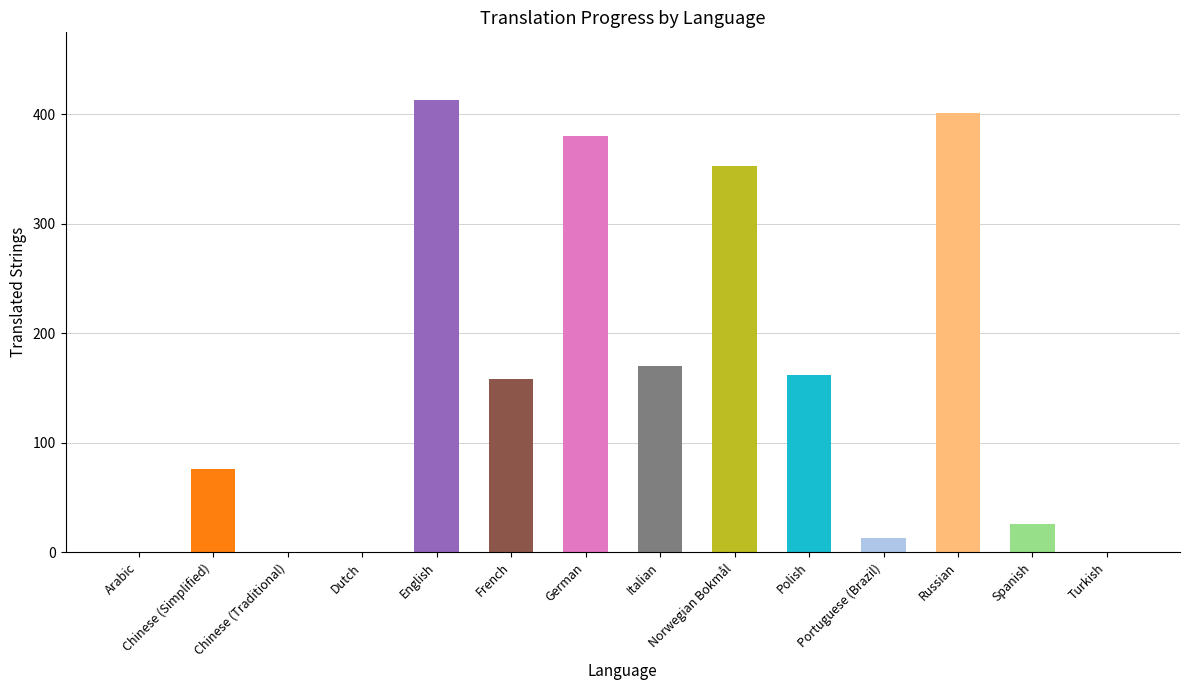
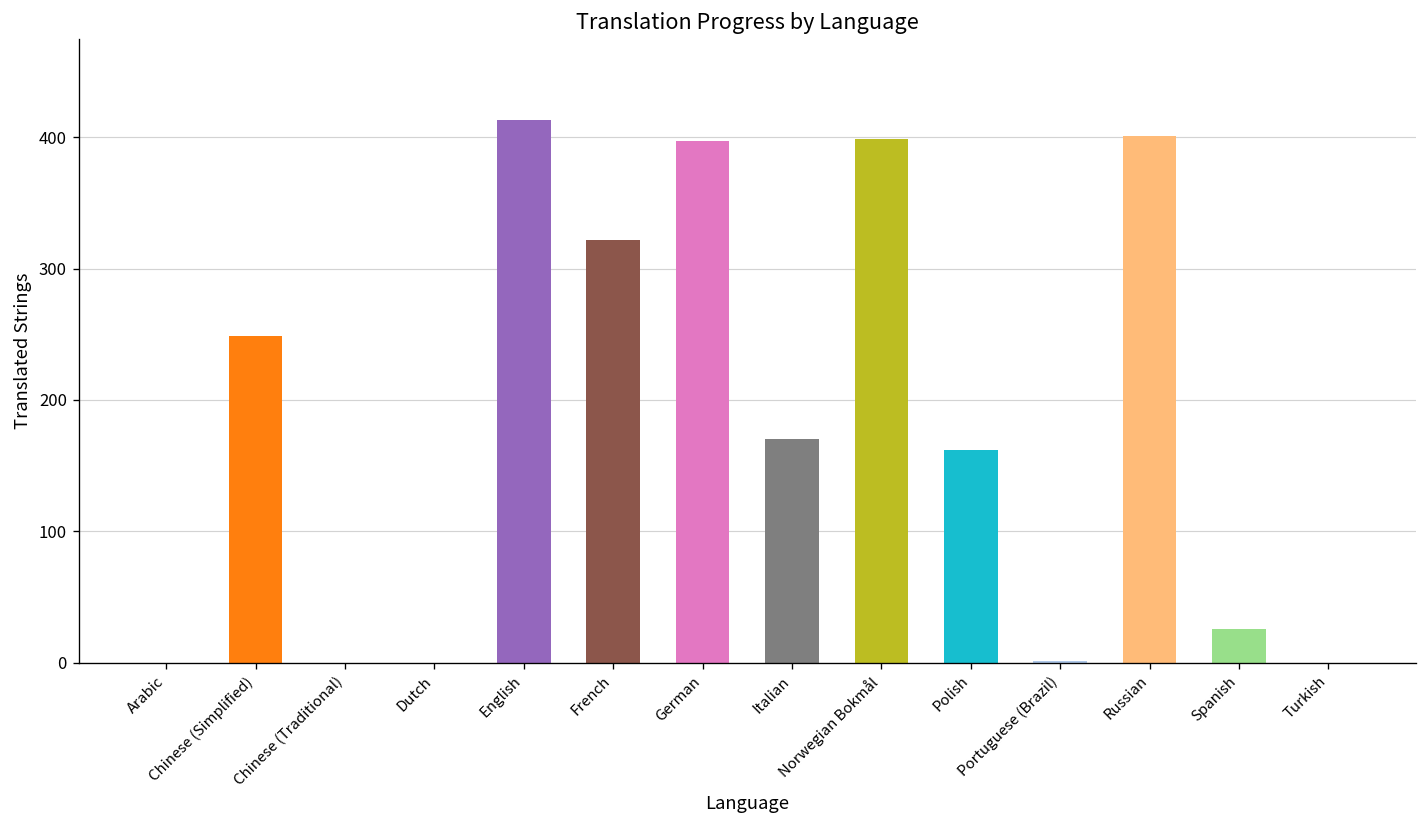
Chinese (Simplified): 76 -> 249
French: 158 -> 322
German: 380 -> 397
Norwegian Bokmål: 353 -> 399
Portuguese (Brazil): 13 -> 1
